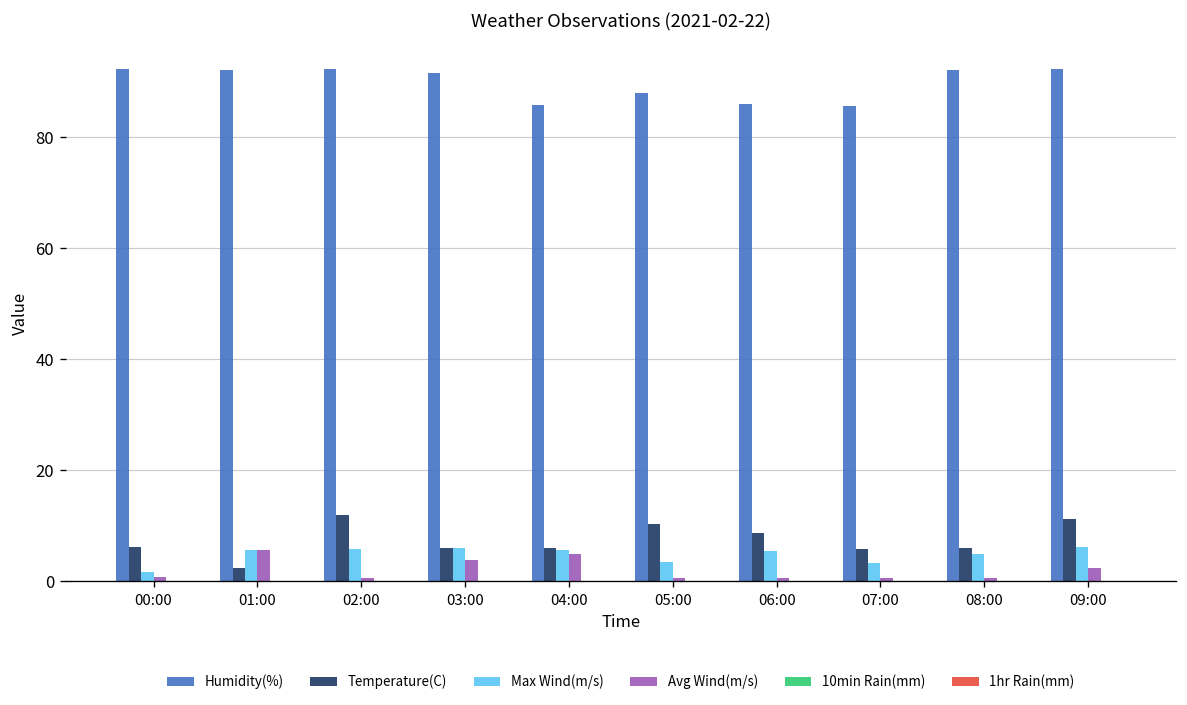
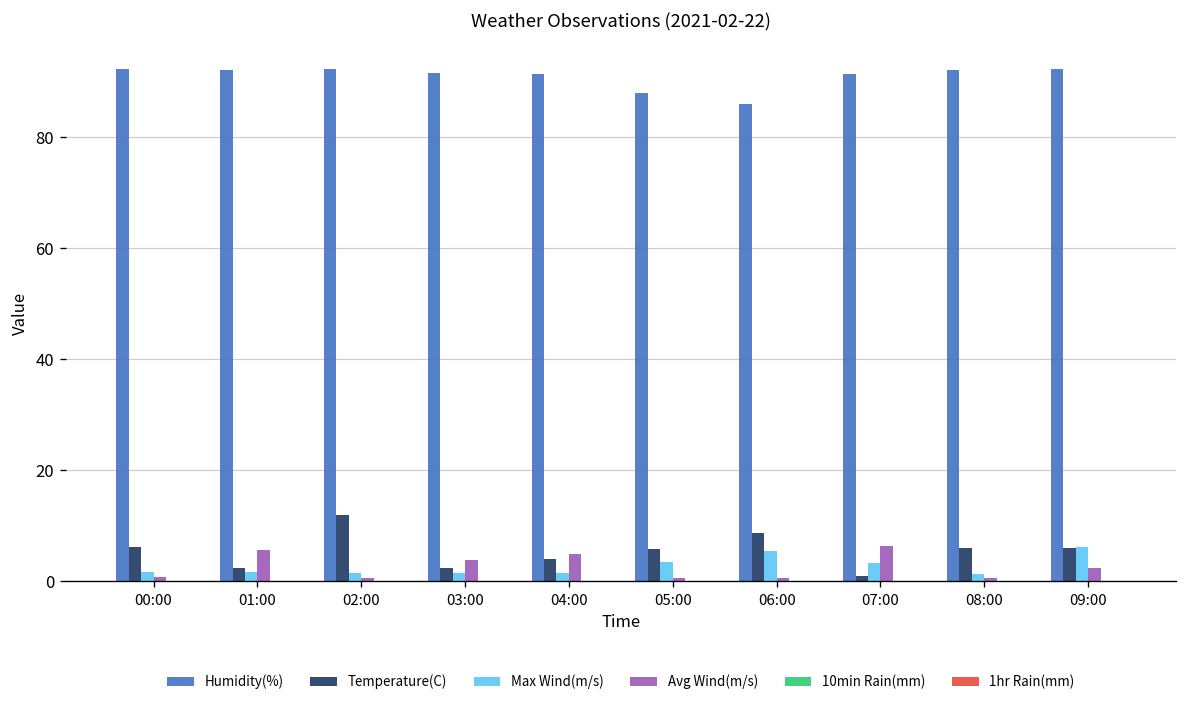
Max Wind(m/s), 01:00: 6 -> 2
Max Wind(m/s), 02:00: 6 -> 2
Temperature(C), 03:00: 6 -> 2
Max Wind(m/s), 03:00: 6 -> 2
Humidity(%), 04:00: 86 -> 91
Temperature(C), 04:00: 6 -> 4
Max Wind(m/s), 04:00: 6 -> 2
Temperature(C), 05:00: 10 -> 6
Humidity(%), 07:00: 86 -> 91
Temperature(C), 07:00: 6 -> 1
Avg Wind(m/s), 07:00: 1 -> 6
Max Wind(m/s), 08:00: 5 -> 1
Temperature(C), 09:00: 11 -> 6
